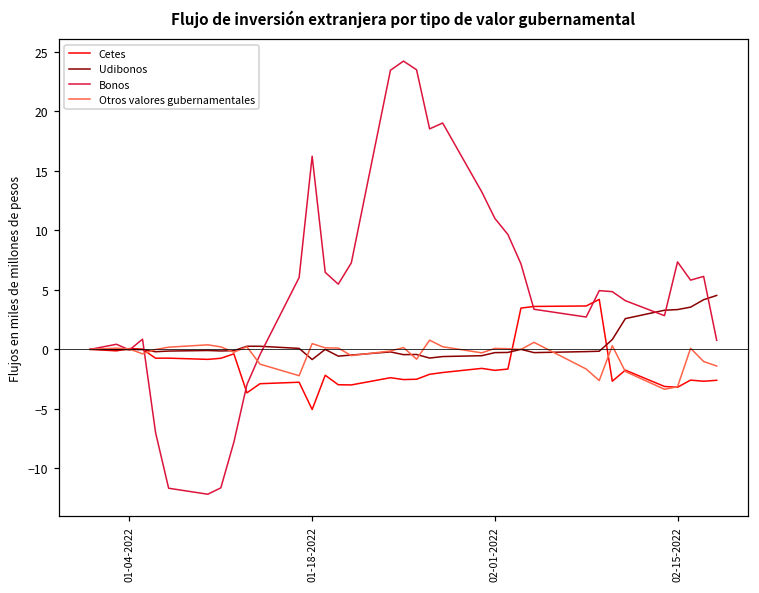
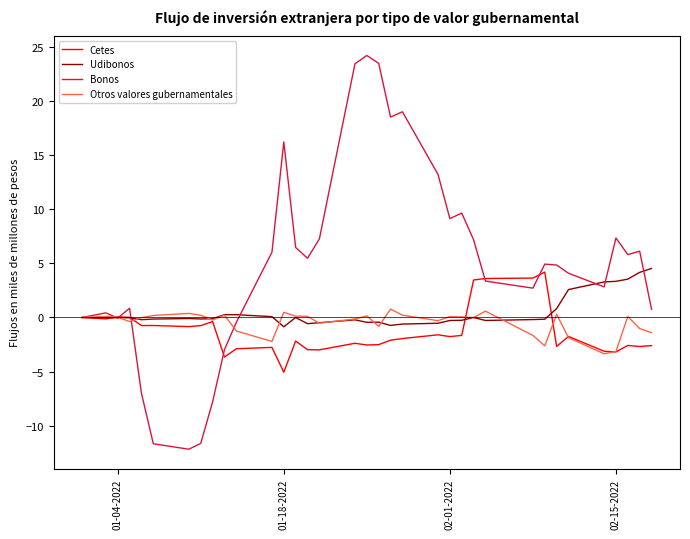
Bonos, 02-01-2022: 11.0 -> 9.1
